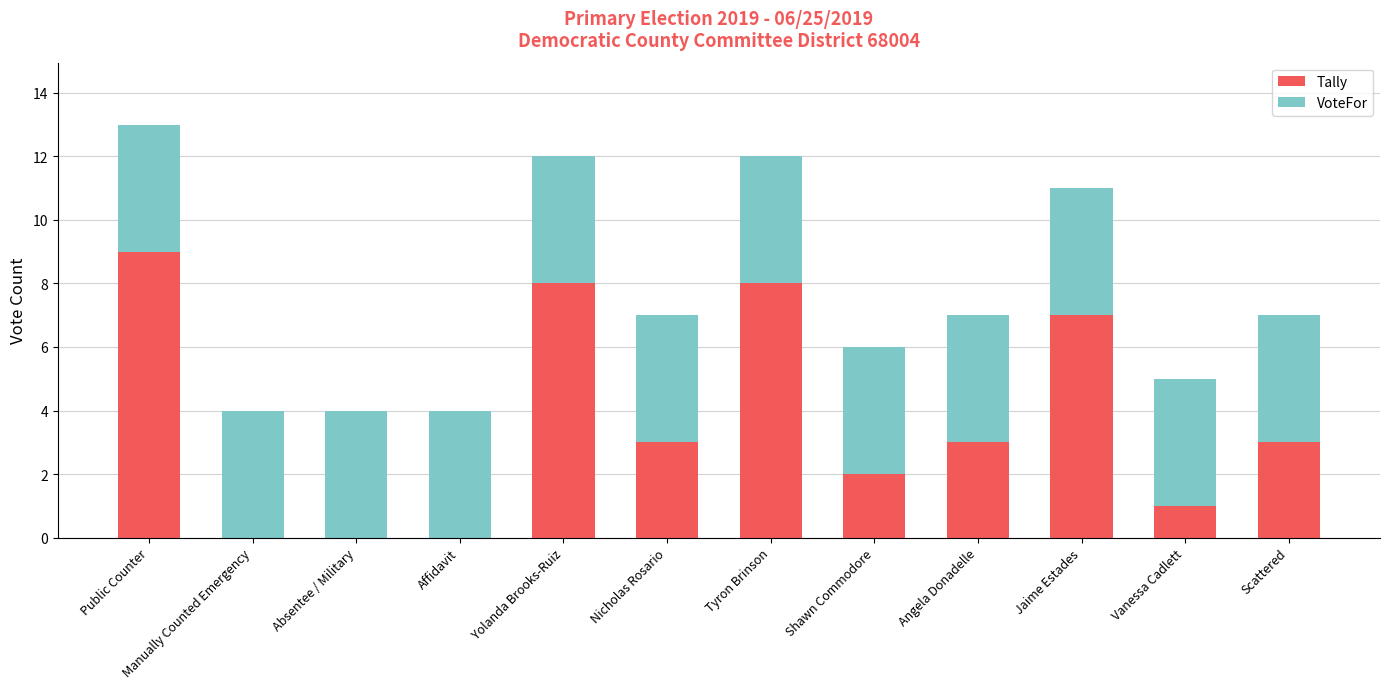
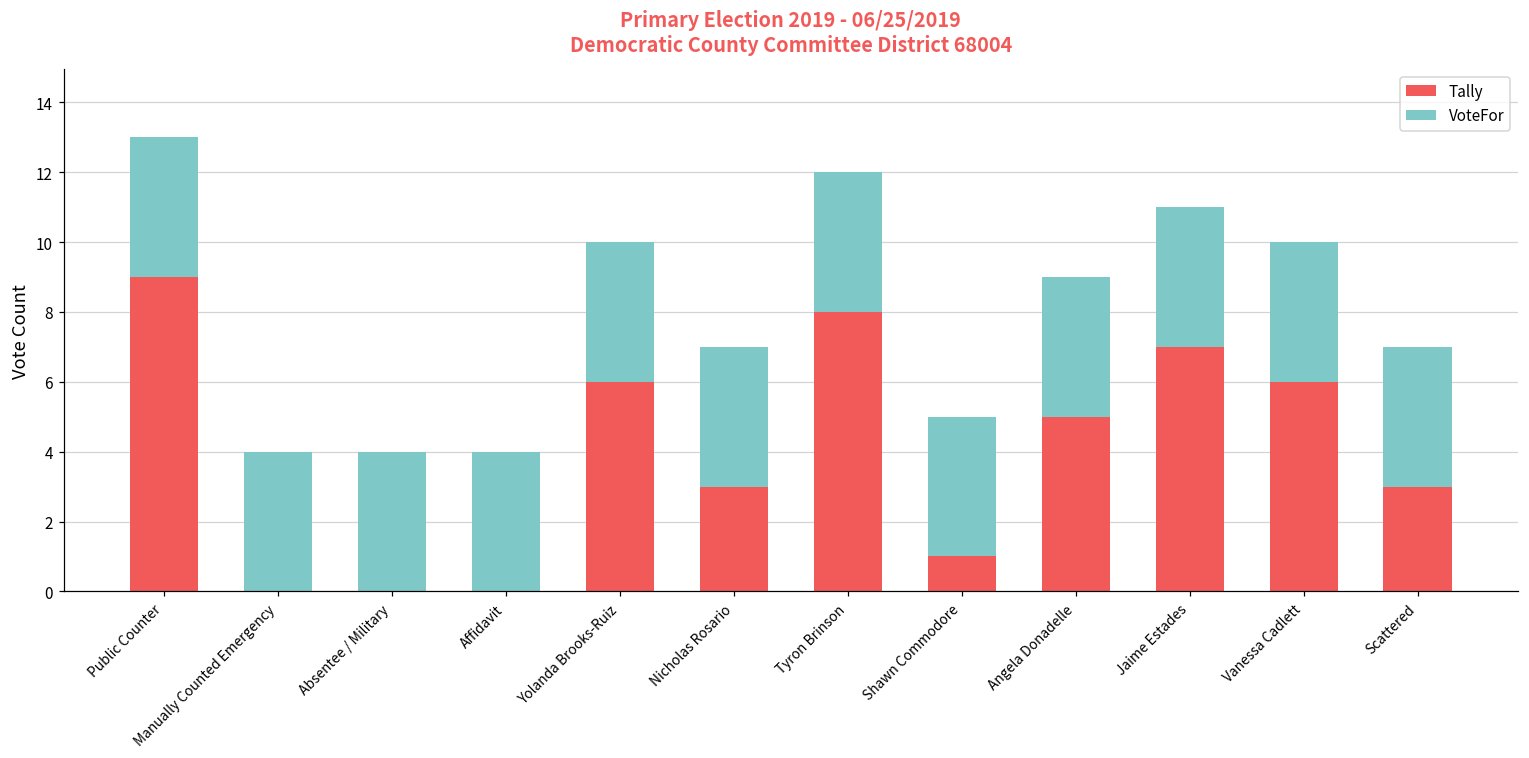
Tally, Yolanda Brooks-Ruiz: 8 -> 6
Tally, Shawn Commodore: 2 -> 1
Tally, Angela Donadelle: 3 -> 5
Tally, Vanessa Cadlett: 1 -> 6
